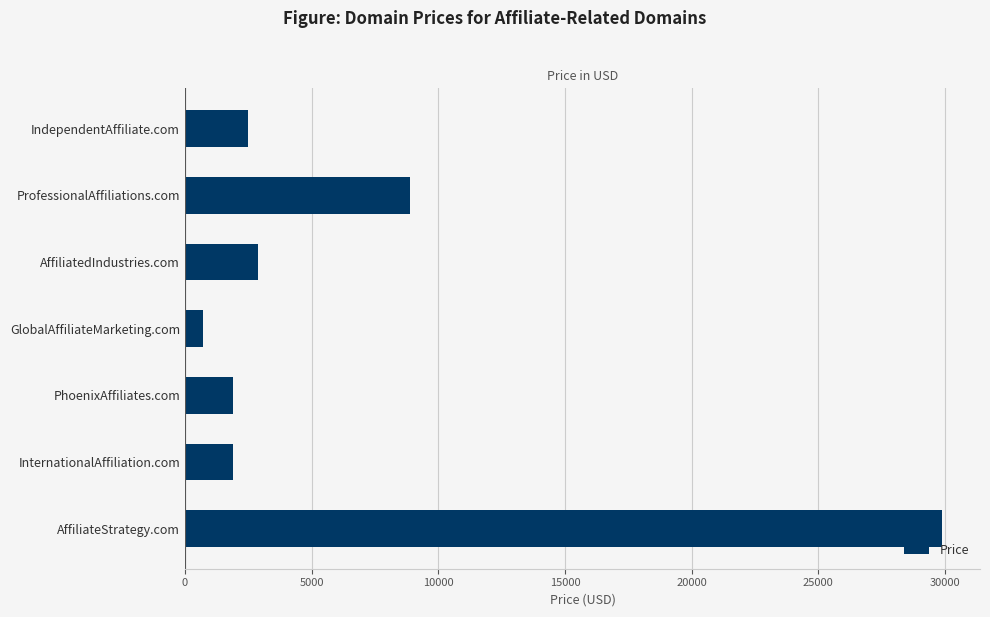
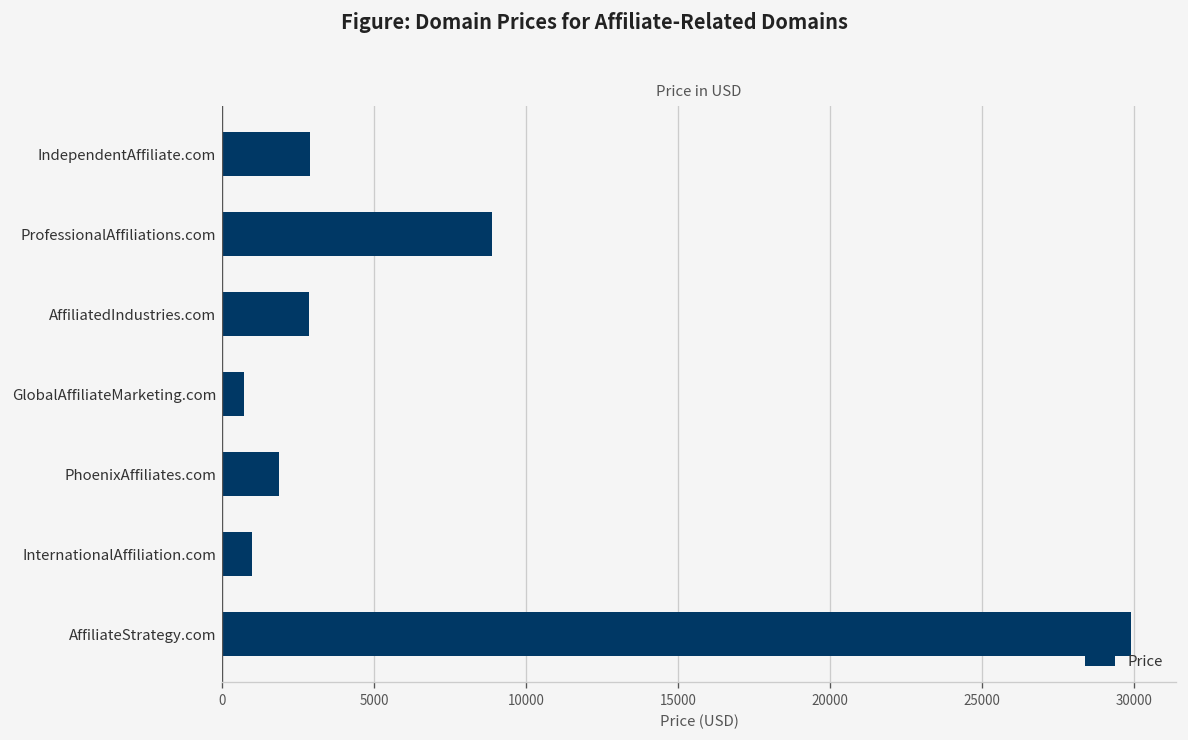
IndependentAffiliate.com: 2500 -> 2900
InternationalAffiliation.com: 1900 -> 1000
